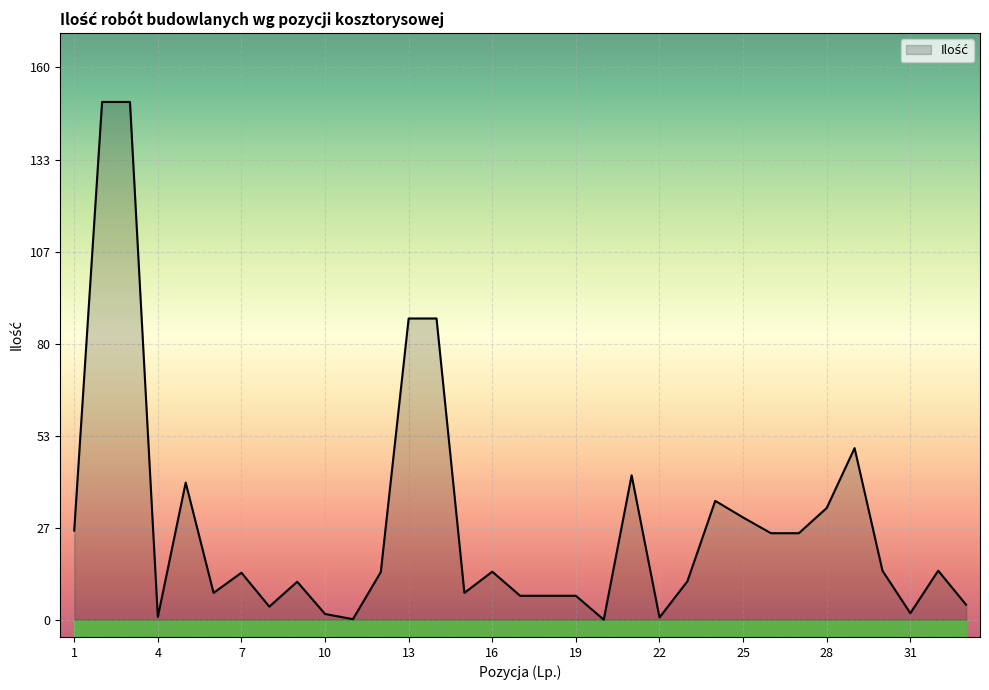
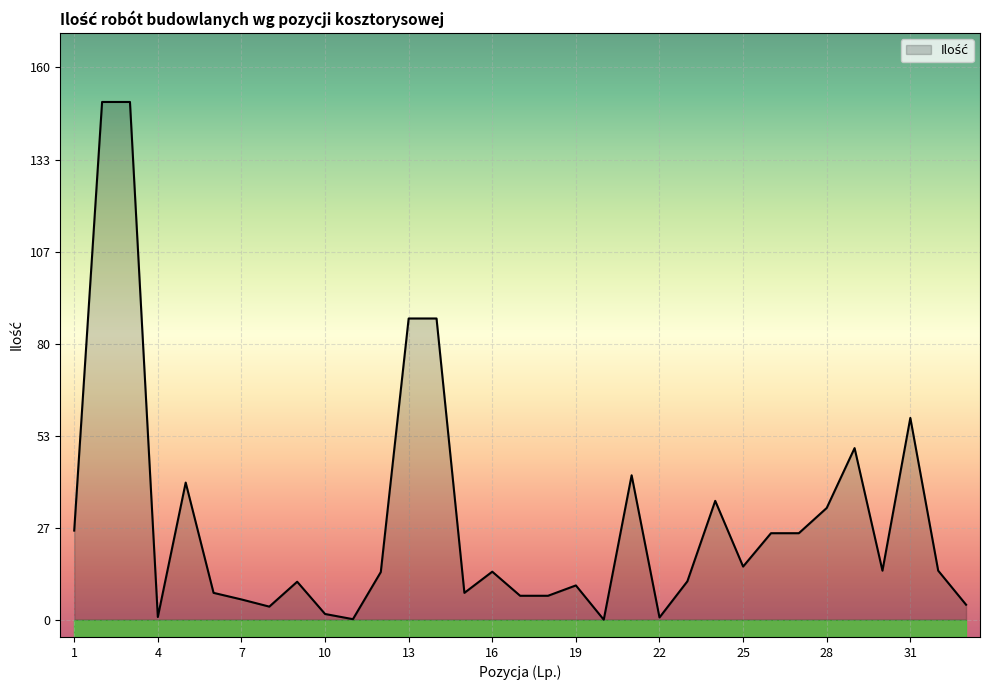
Ilość, 7: 14 -> 6
Ilość, 19: 7 -> 10
Ilość, 25: 30 -> 16
Ilość, 31: 2 -> 59
